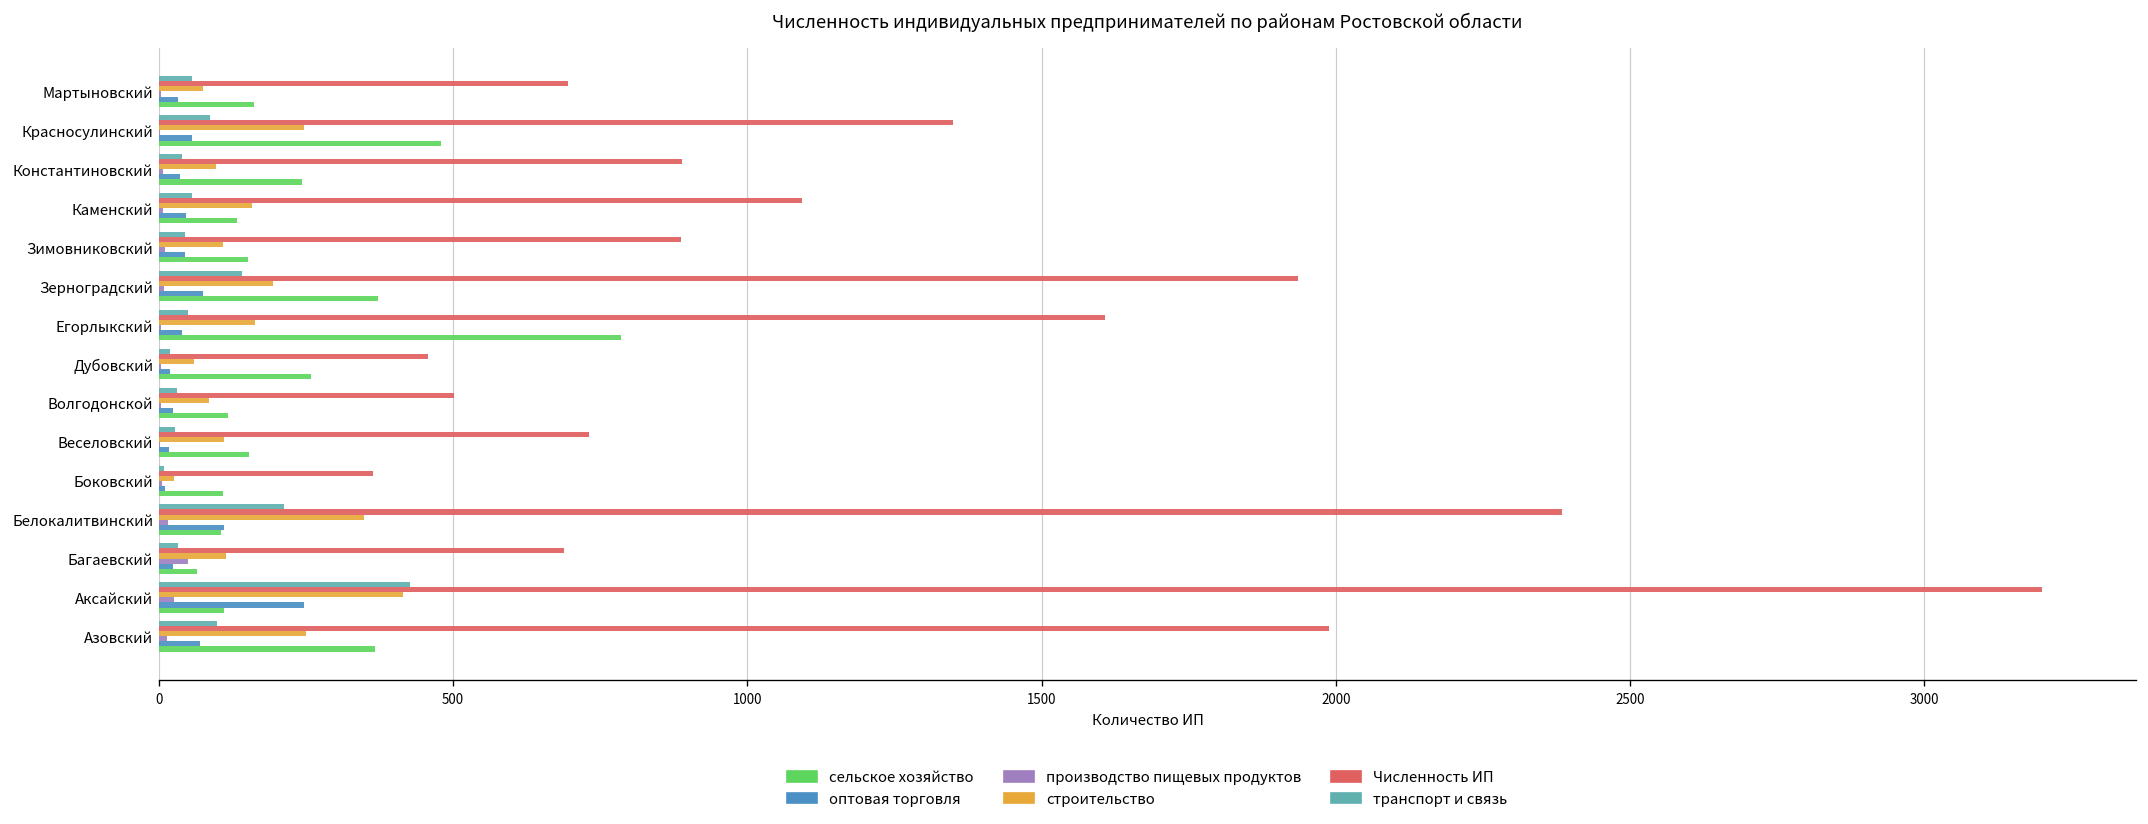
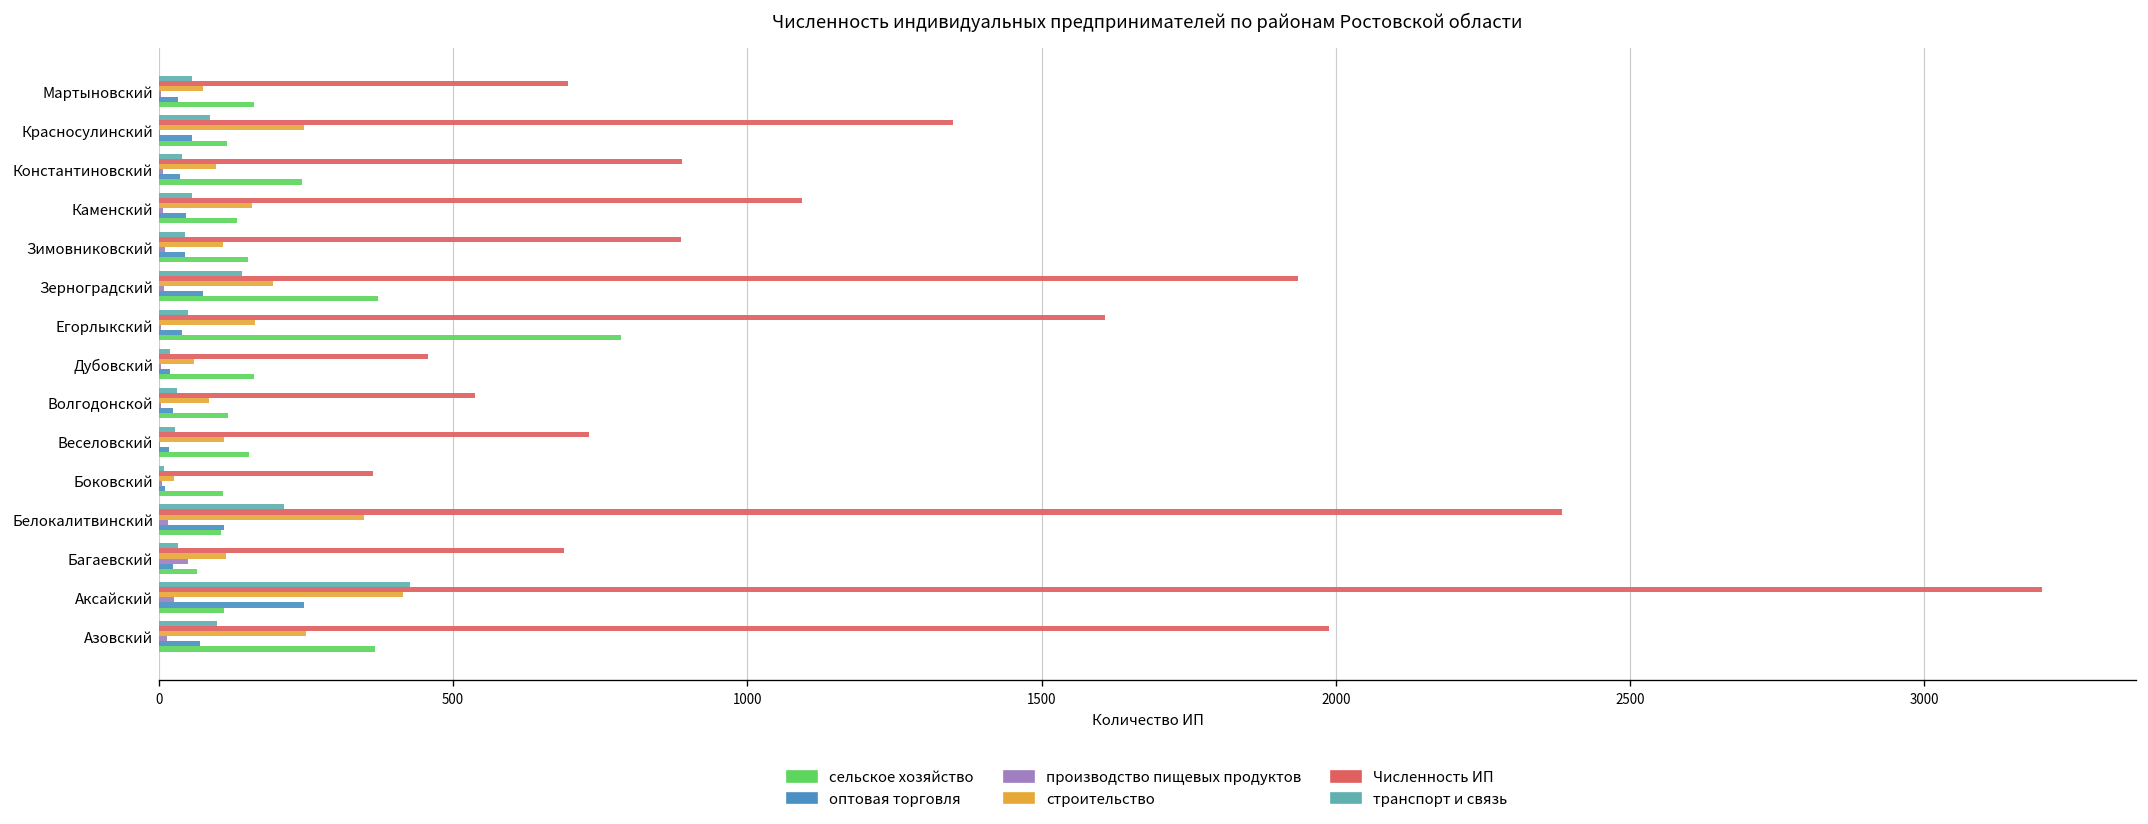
сельское хозяйство, Красносулинский: 480 -> 120
сельское хозяйство, Дубовский: 260 -> 160
Численность ИП, Волгодонской: 500 -> 540
